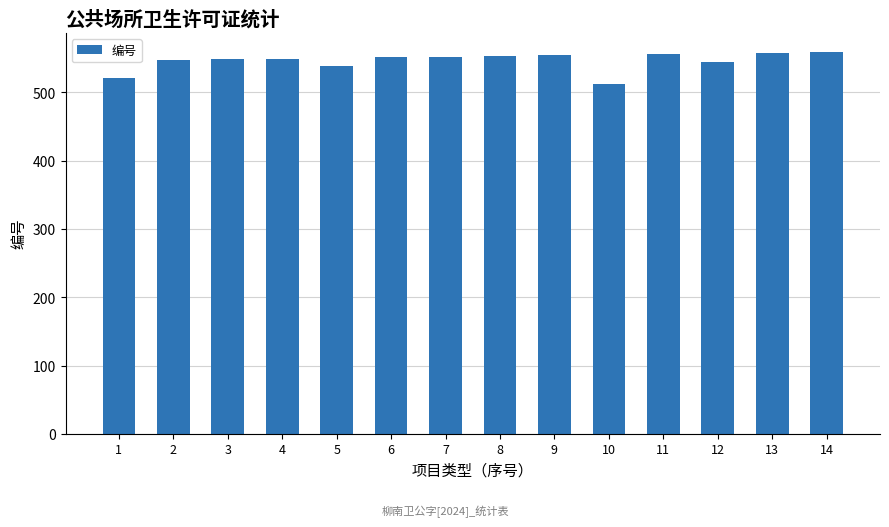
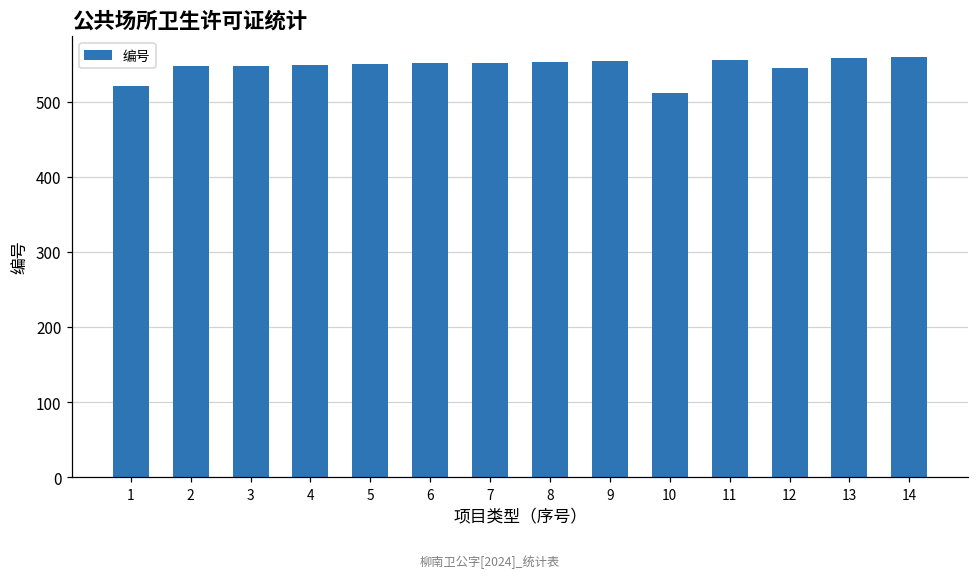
5: 540 -> 550
